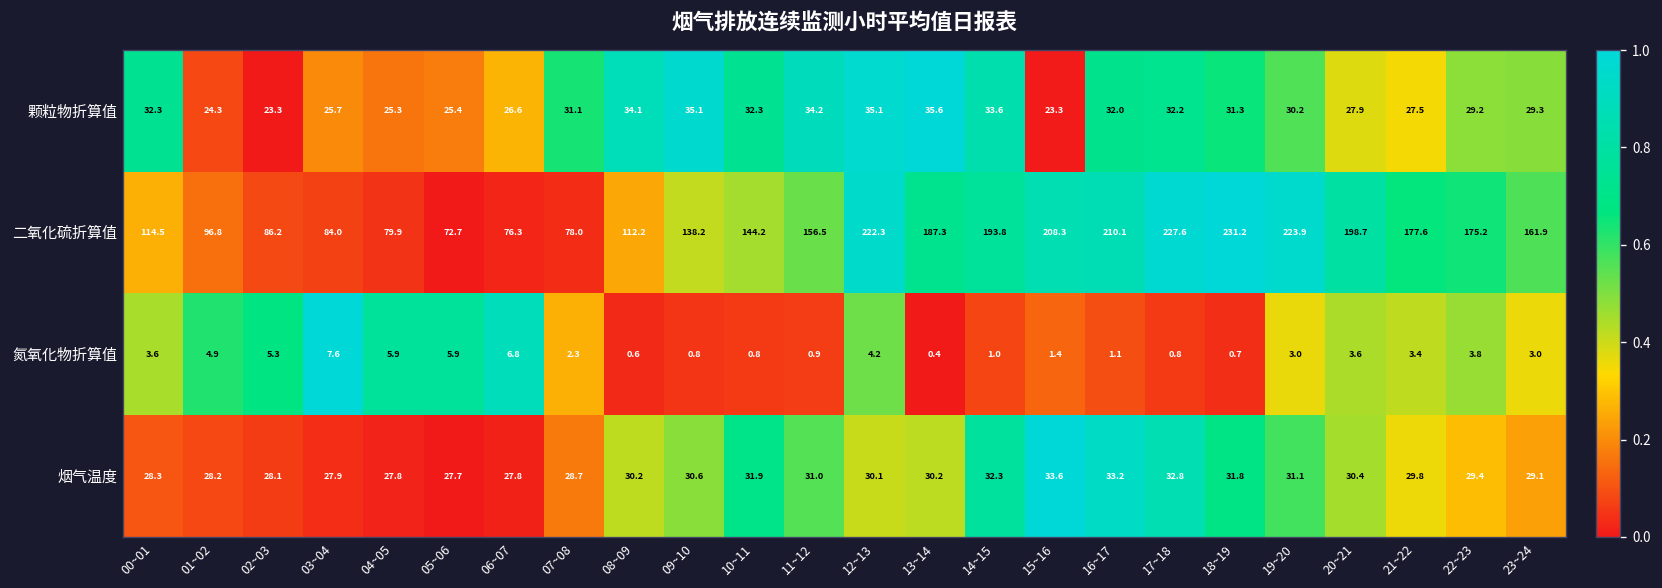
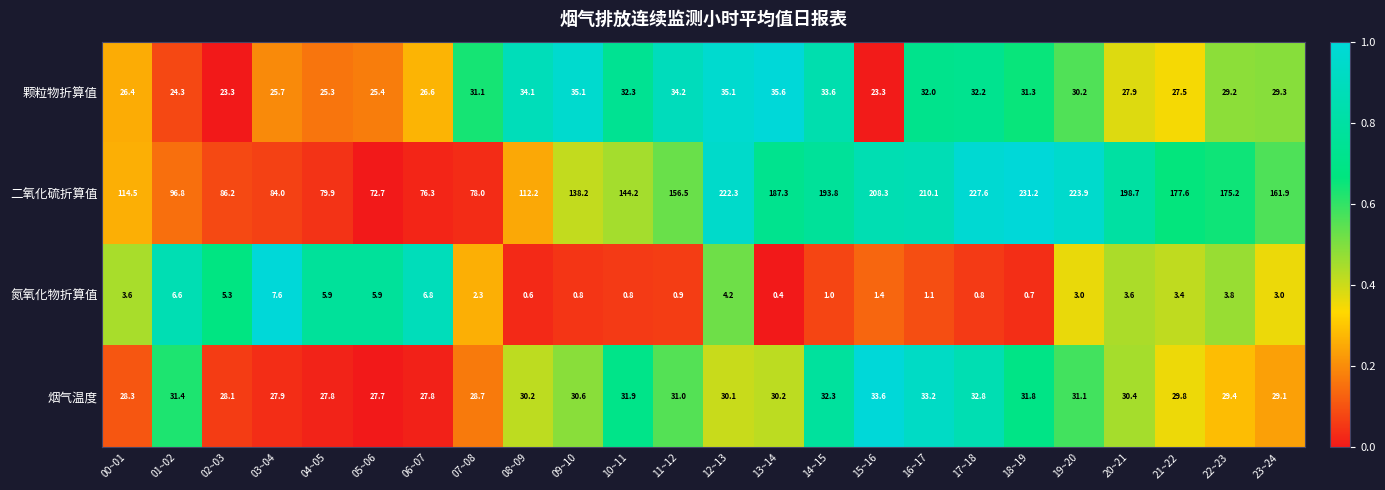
颗粒物折算值, 00~01: 32.3 -> 26.4
氮氧化物折算值, 01~02: 4.9 -> 6.6
烟气温度, 01~02: 28.2 -> 31.4
